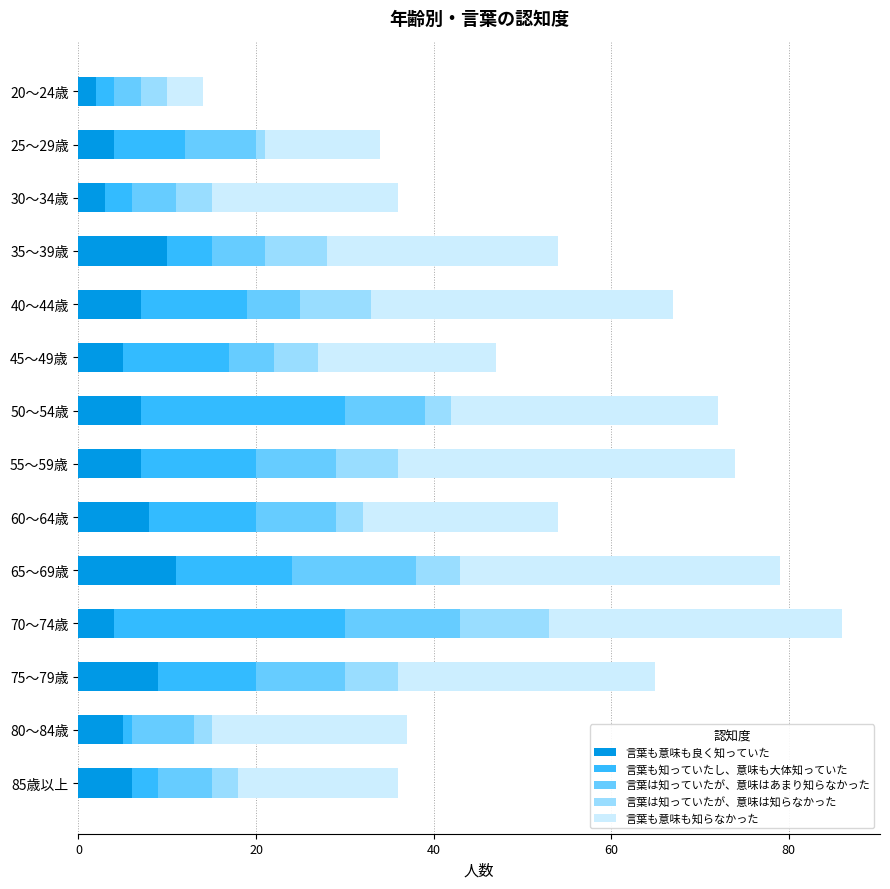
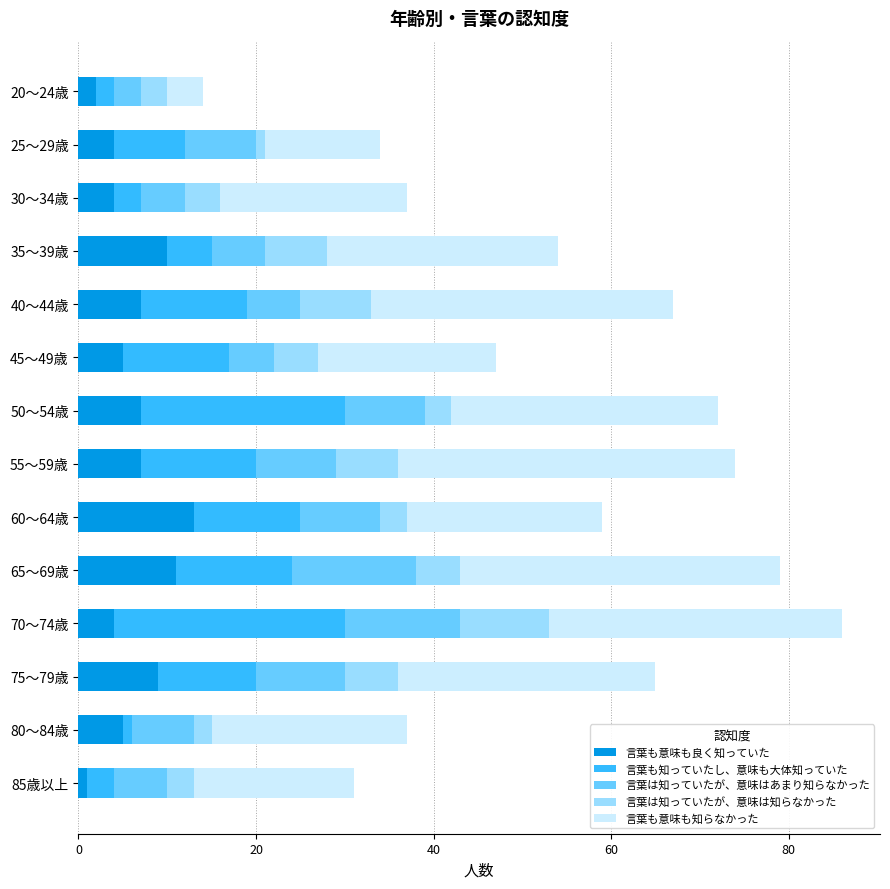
言葉も意味も良く知っていた, 30～34歳: 3 -> 4
言葉も意味も良く知っていた, 60～64歳: 8 -> 13
言葉も意味も良く知っていた, 85歳以上: 6 -> 1
